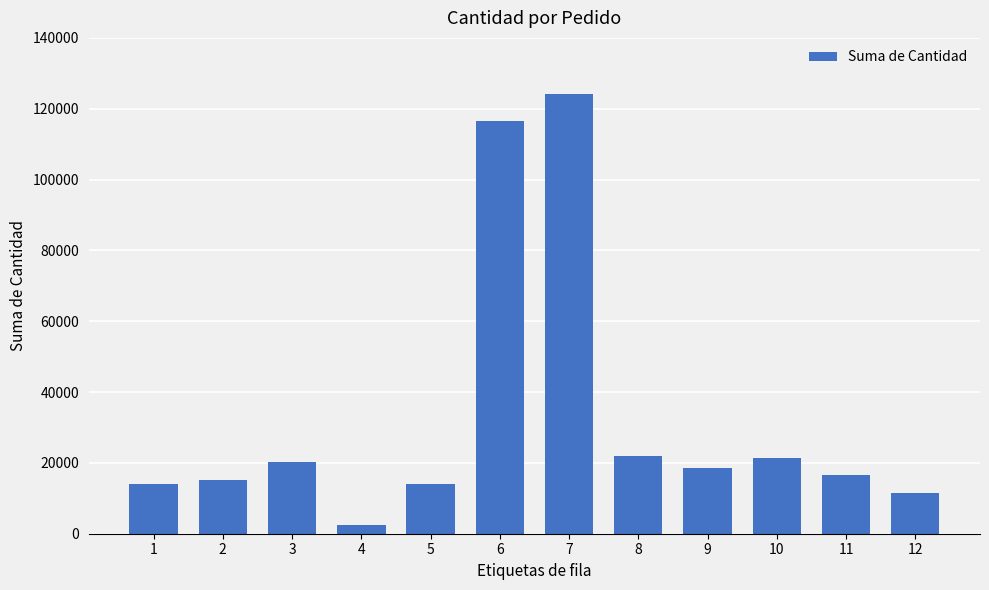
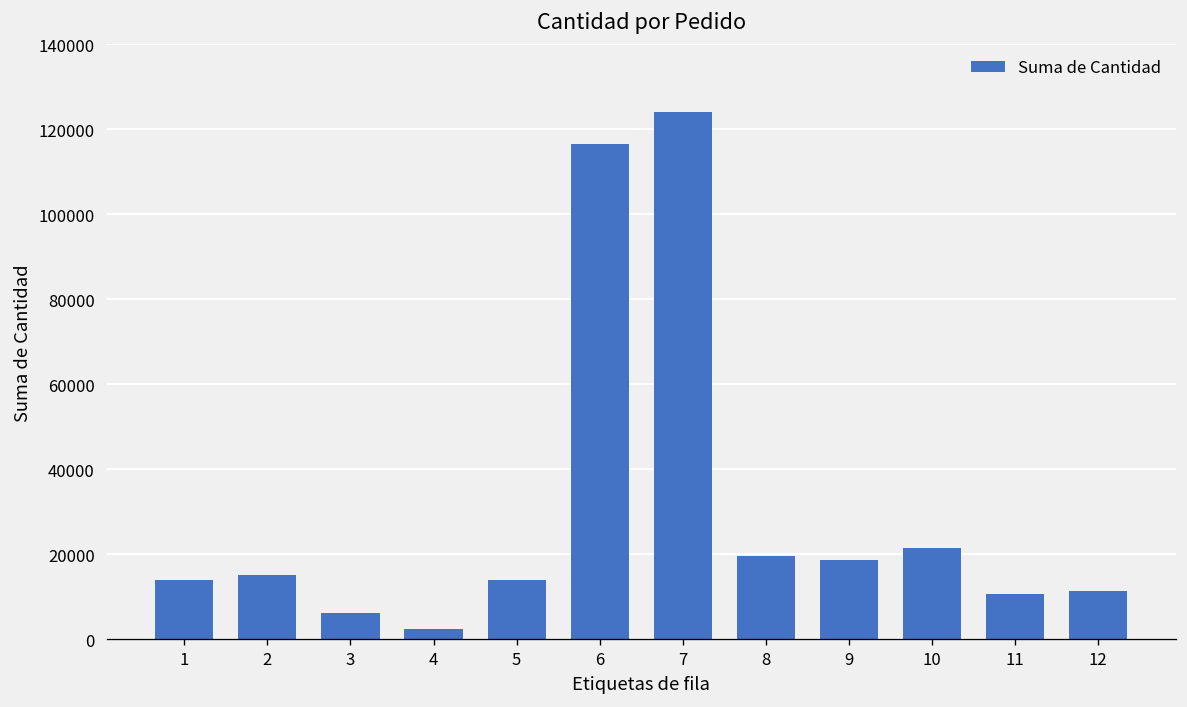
3: 20000 -> 6000
8: 22000 -> 20000
11: 17000 -> 11000
